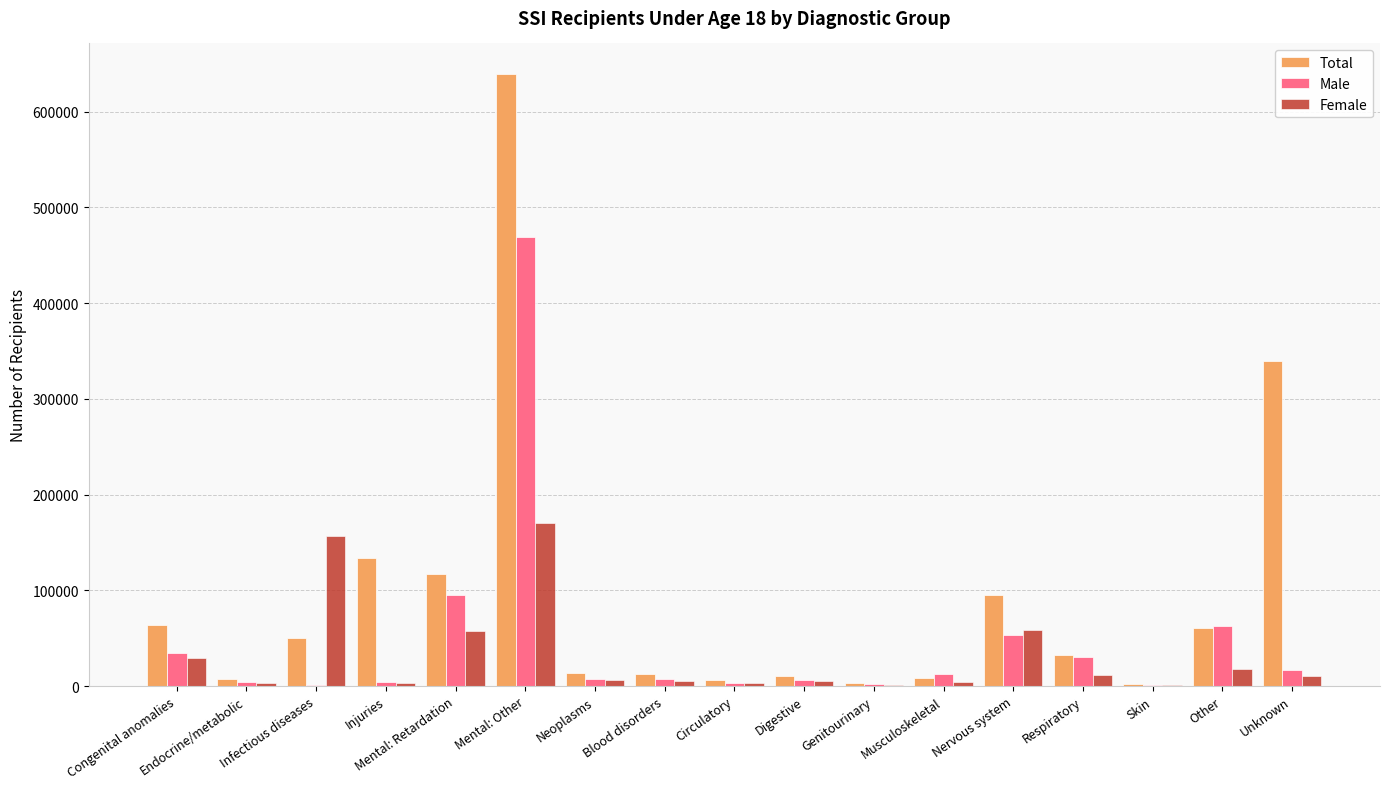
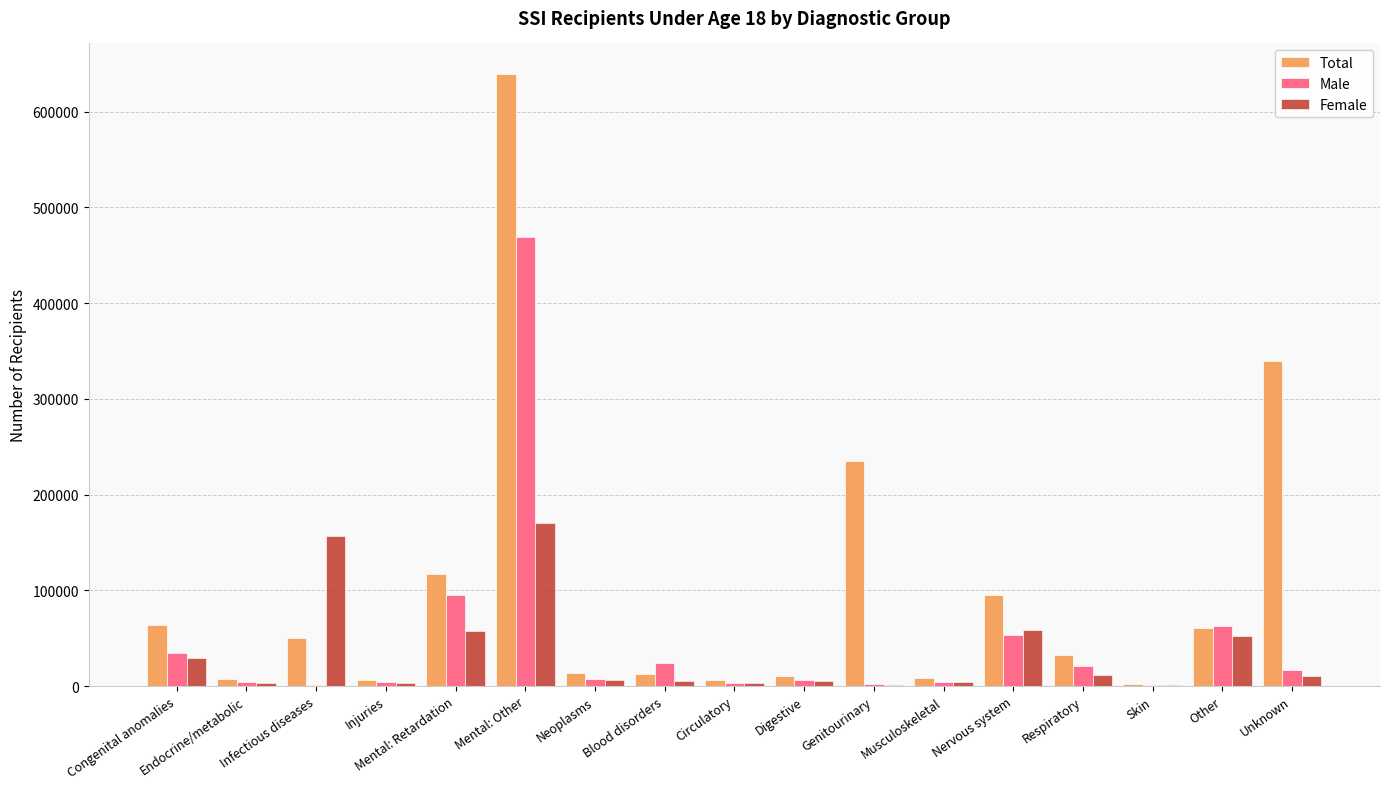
Total, Injuries: 130000 -> 10000
Male, Blood disorders: 10000 -> 20000
Total, Genitourinary: 0 -> 240000
Male, Musculoskeletal: 10000 -> 0
Male, Respiratory: 30000 -> 20000
Female, Other: 20000 -> 50000
